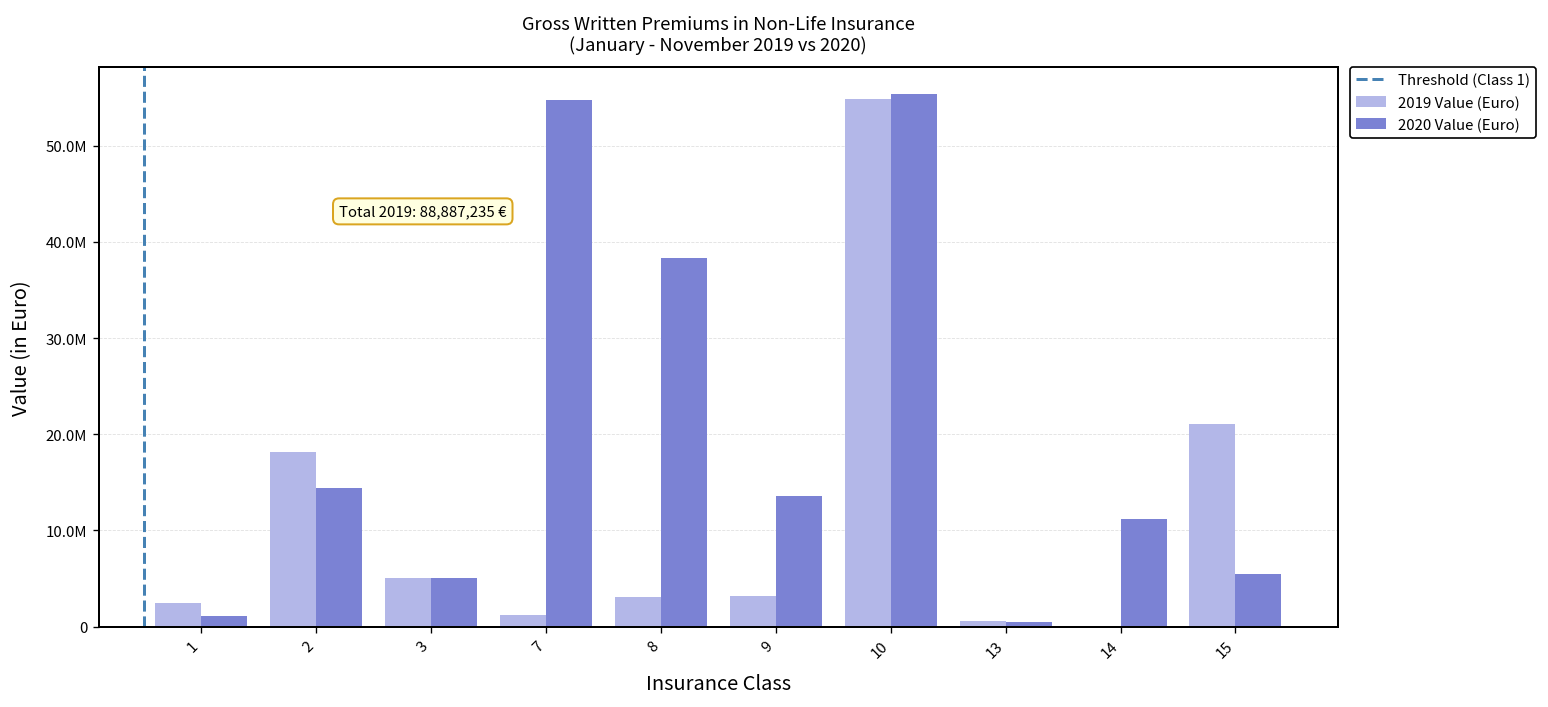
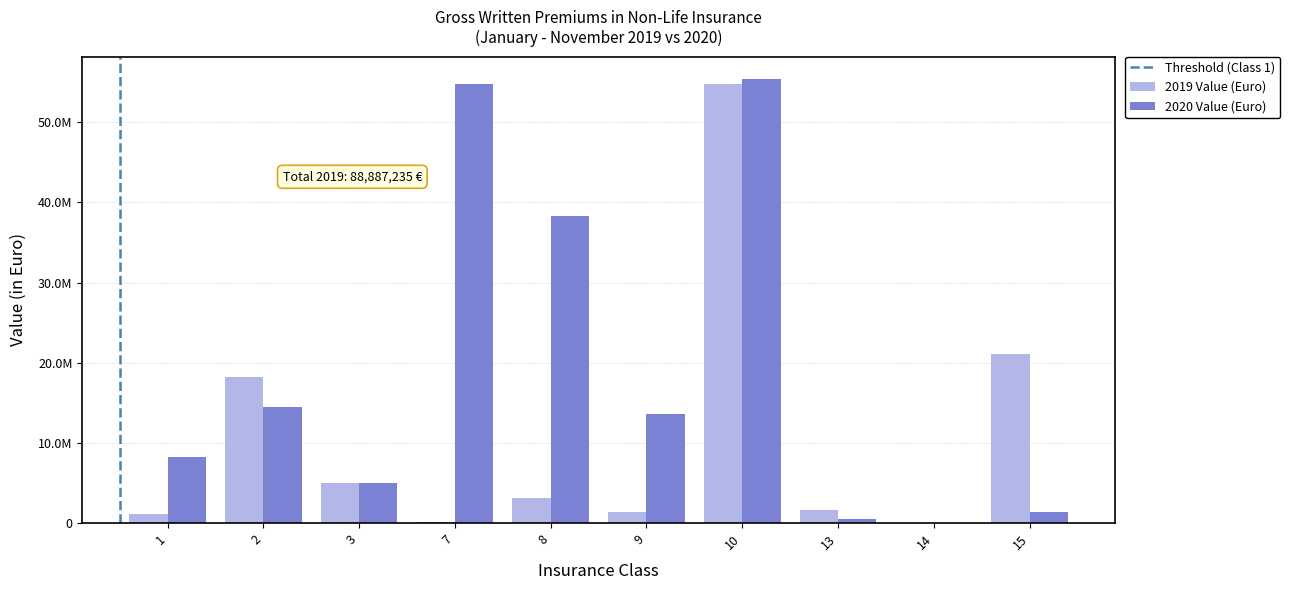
2019 Value (Euro), 1: 2000000 -> 1000000
2020 Value (Euro), 1: 1000000 -> 8000000
2019 Value (Euro), 7: 1000000 -> 0
2019 Value (Euro), 9: 3000000 -> 1000000
2019 Value (Euro), 13: 1000000 -> 2000000
2020 Value (Euro), 14: 11000000 -> 0
2020 Value (Euro), 15: 5000000 -> 1000000
